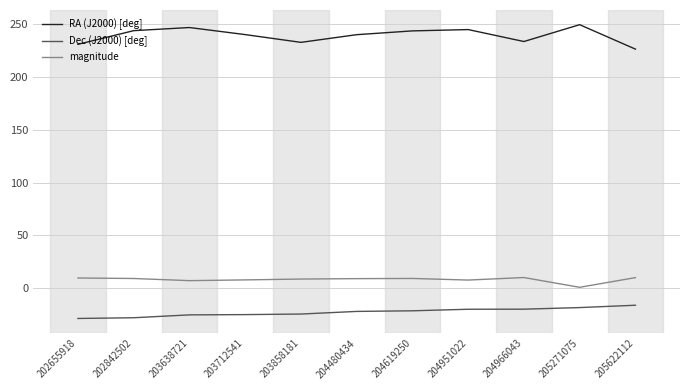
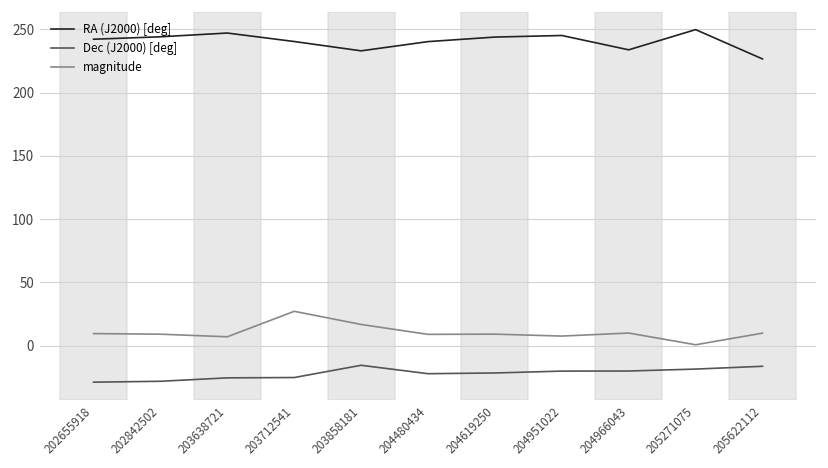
RA (J2000) [deg], 202655918: 231 -> 242
magnitude, 203712541: 8 -> 27
Dec (J2000) [deg], 203858181: -25 -> -16
magnitude, 203858181: 9 -> 17
